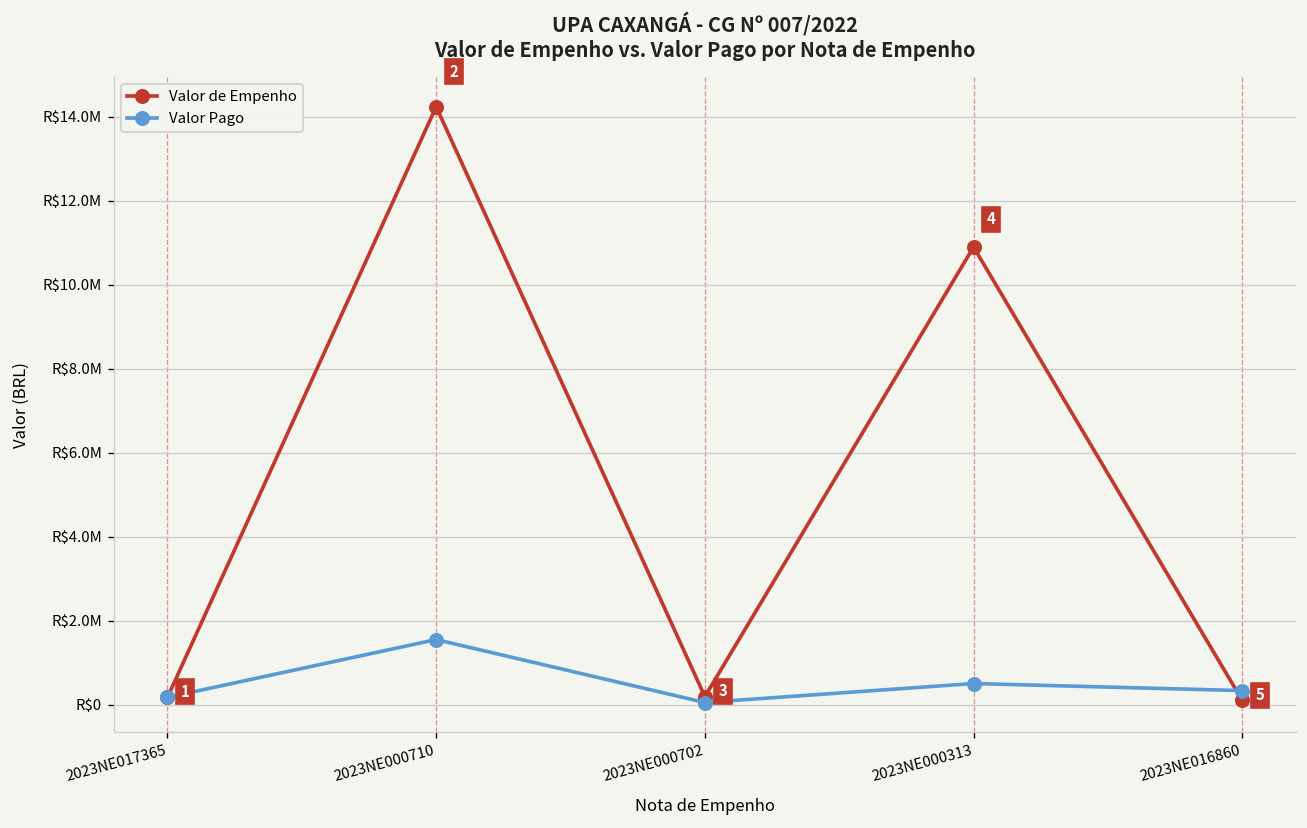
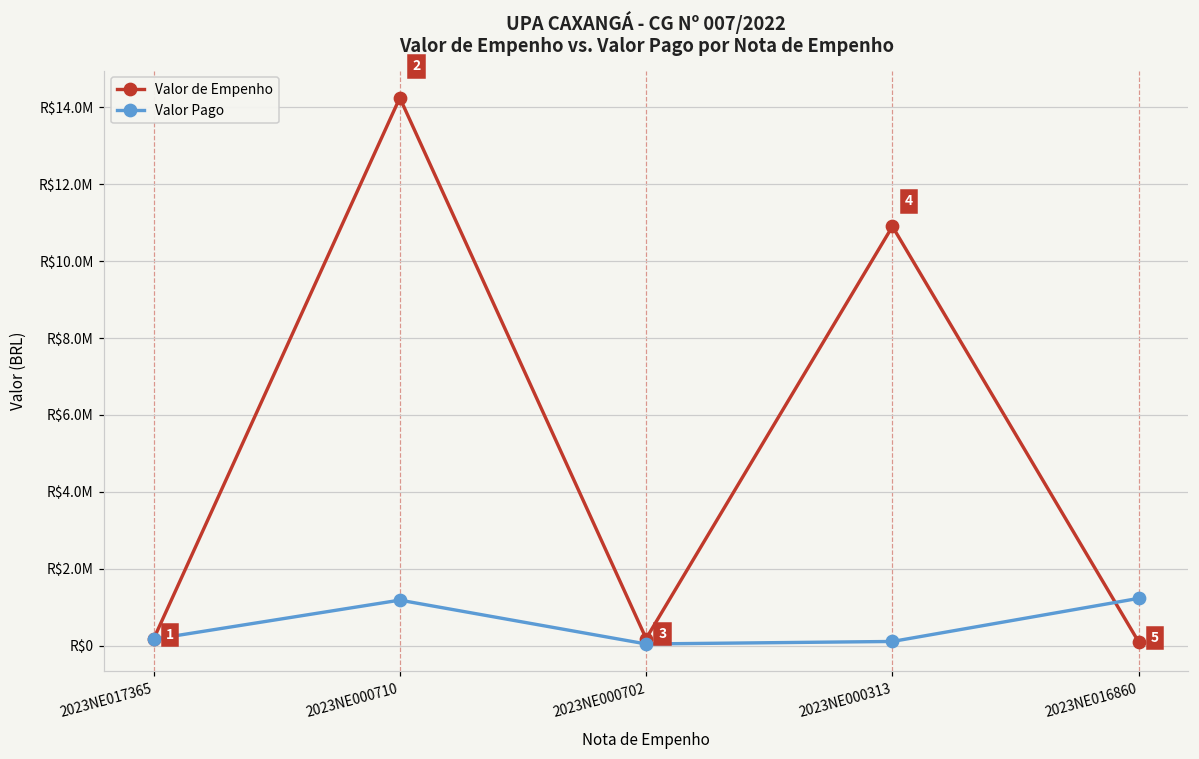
Valor Pago, 2023NE000710: R$1500000 -> R$1200000
Valor Pago, 2023NE000313: R$500000 -> R$100000
Valor Pago, 2023NE016860: R$300000 -> R$1200000
